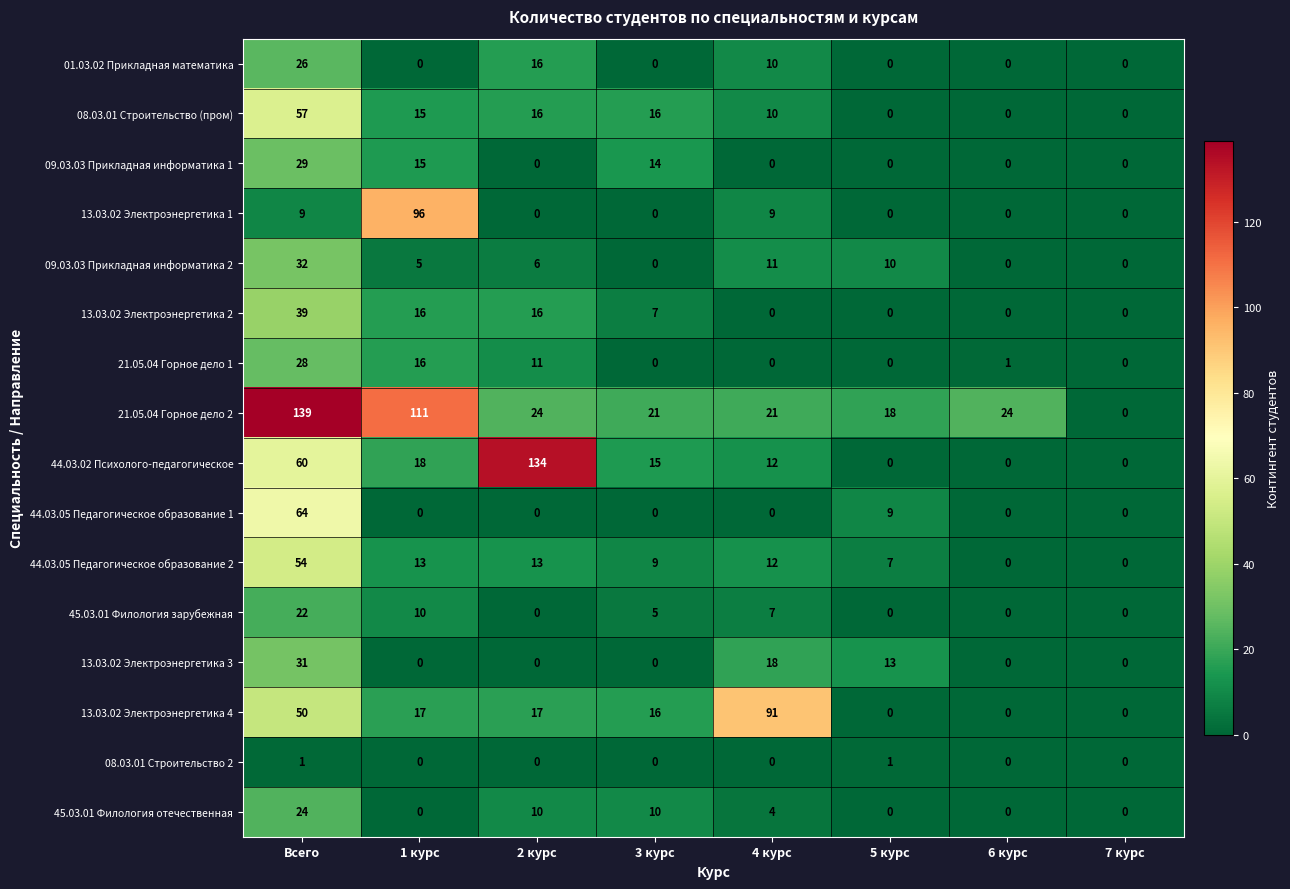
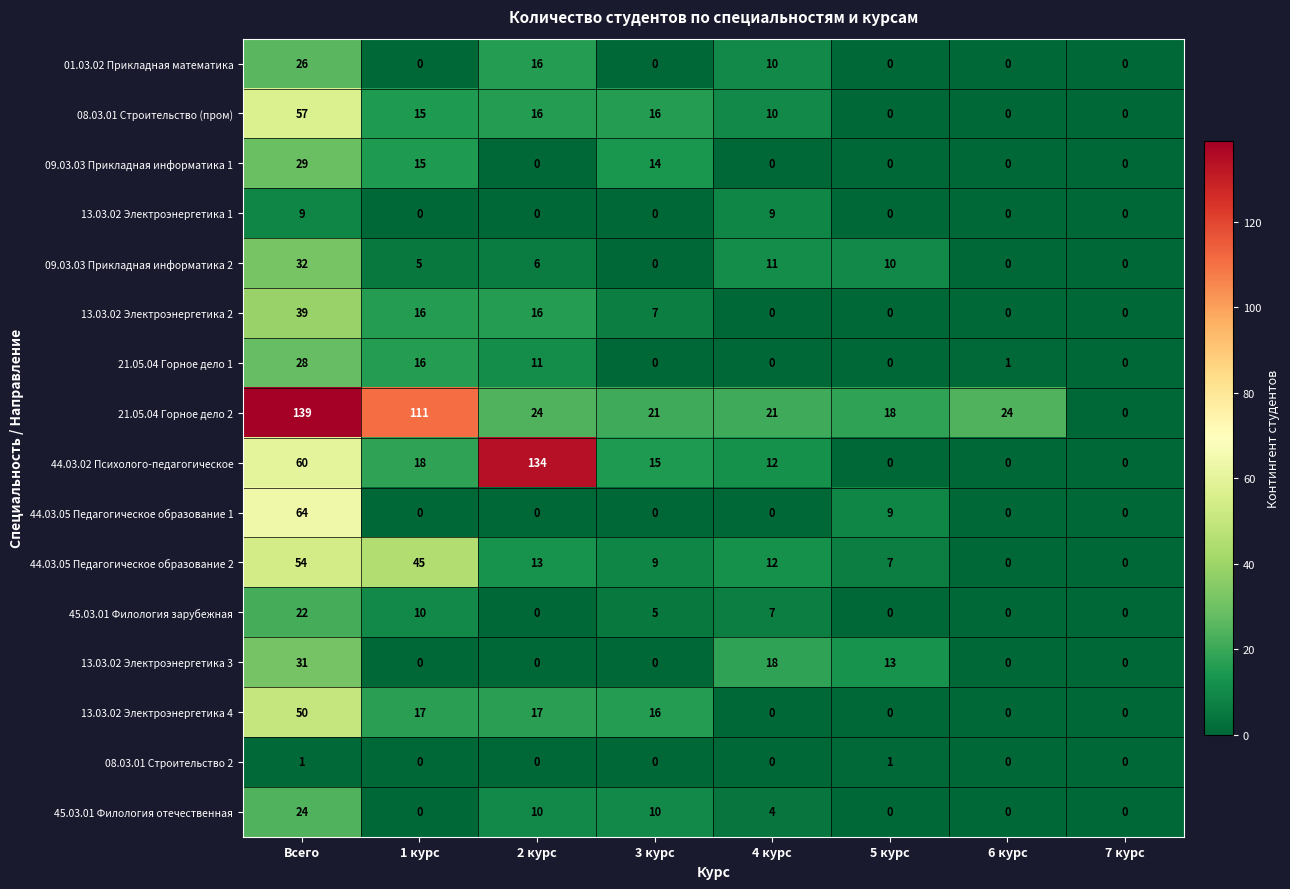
13.03.02 Электроэнергетика 1, 1 курс: 96 -> 0
44.03.05 Педагогическое образование 2, 1 курс: 13 -> 45
13.03.02 Электроэнергетика 4, 4 курс: 91 -> 0
